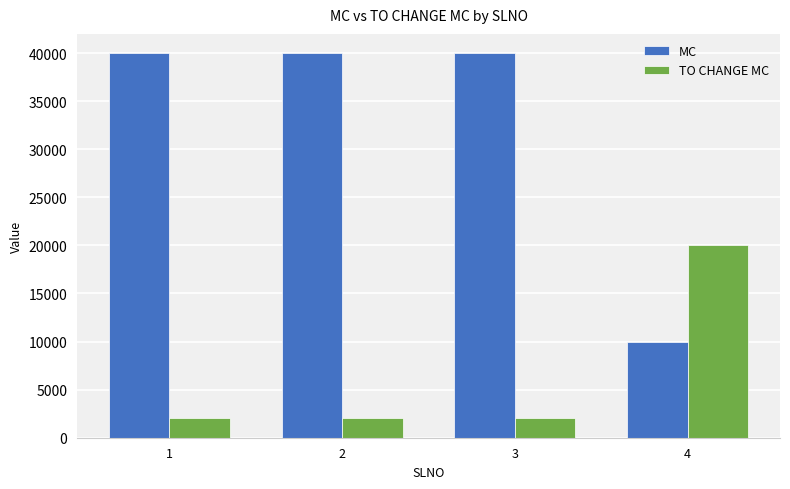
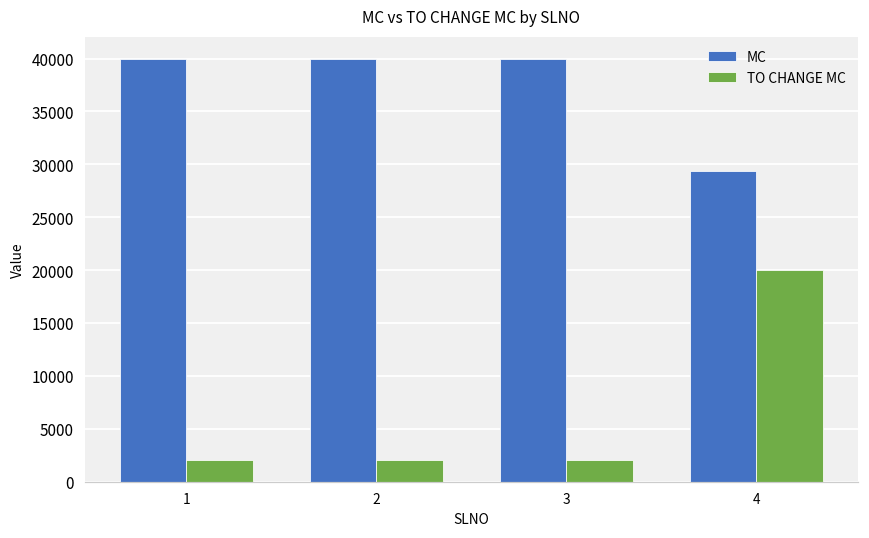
MC, 4: 10000 -> 29000
